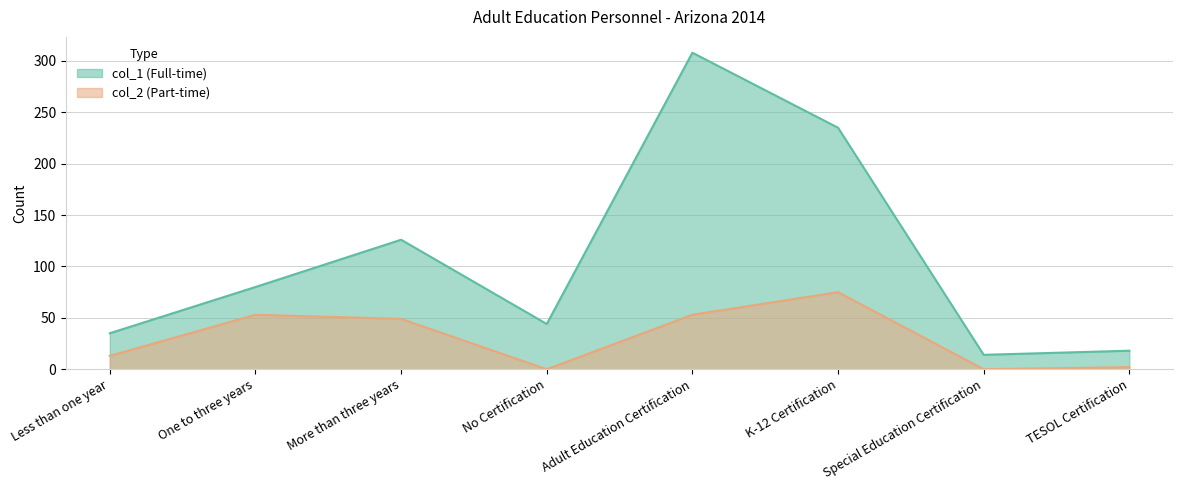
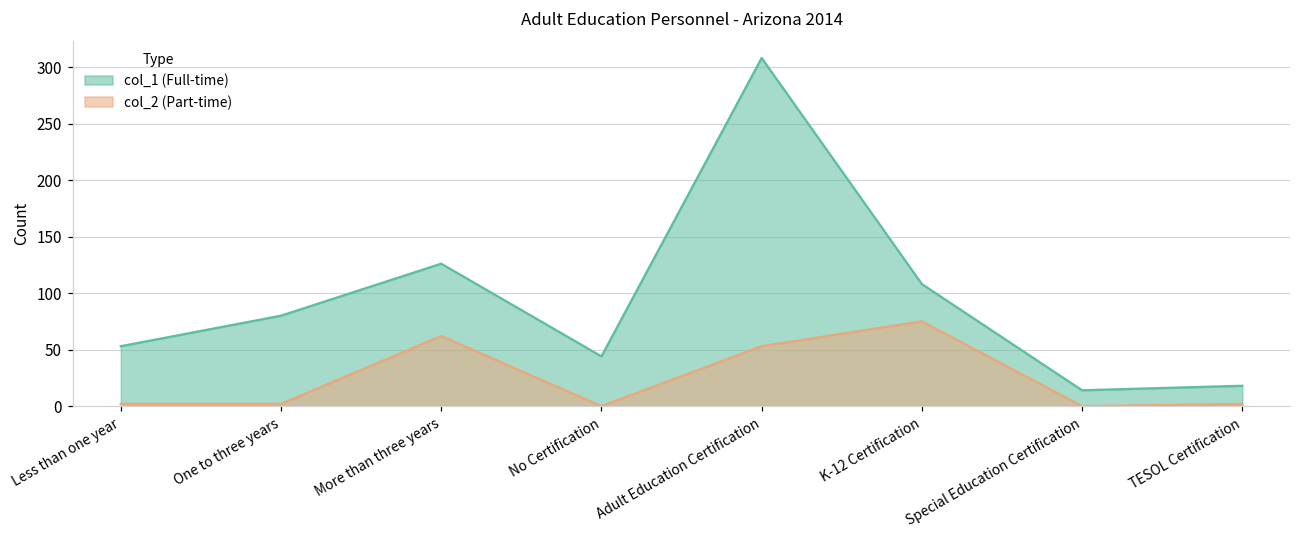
col_1 (Full-time), Less than one year: 35 -> 53
col_2 (Part-time), Less than one year: 13 -> 2
col_2 (Part-time), One to three years: 53 -> 2
col_2 (Part-time), More than three years: 49 -> 62
col_1 (Full-time), K-12 Certification: 235 -> 108
